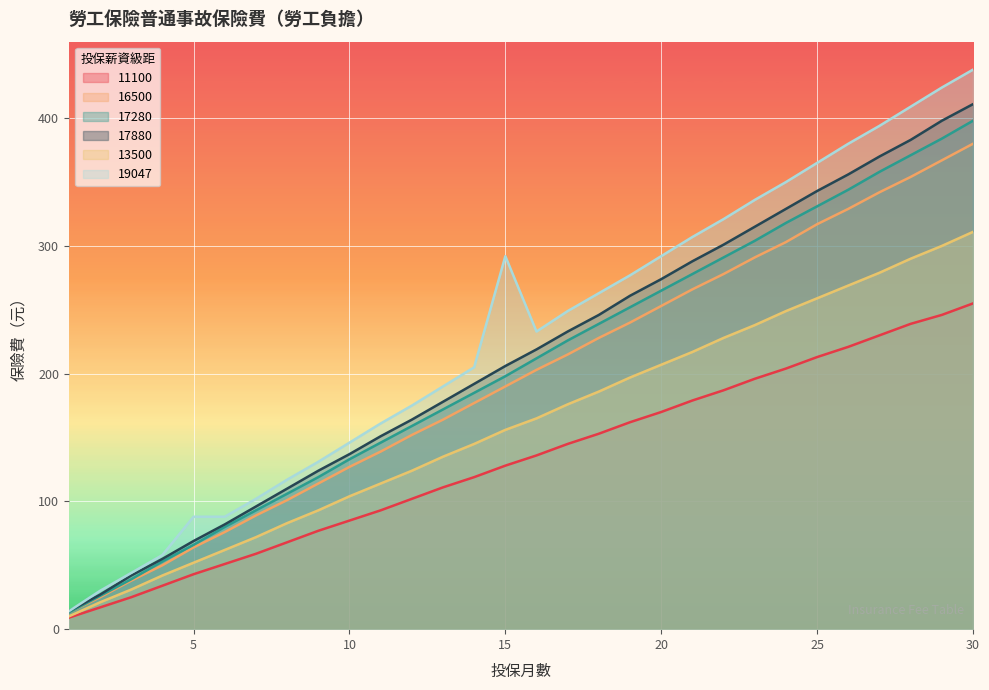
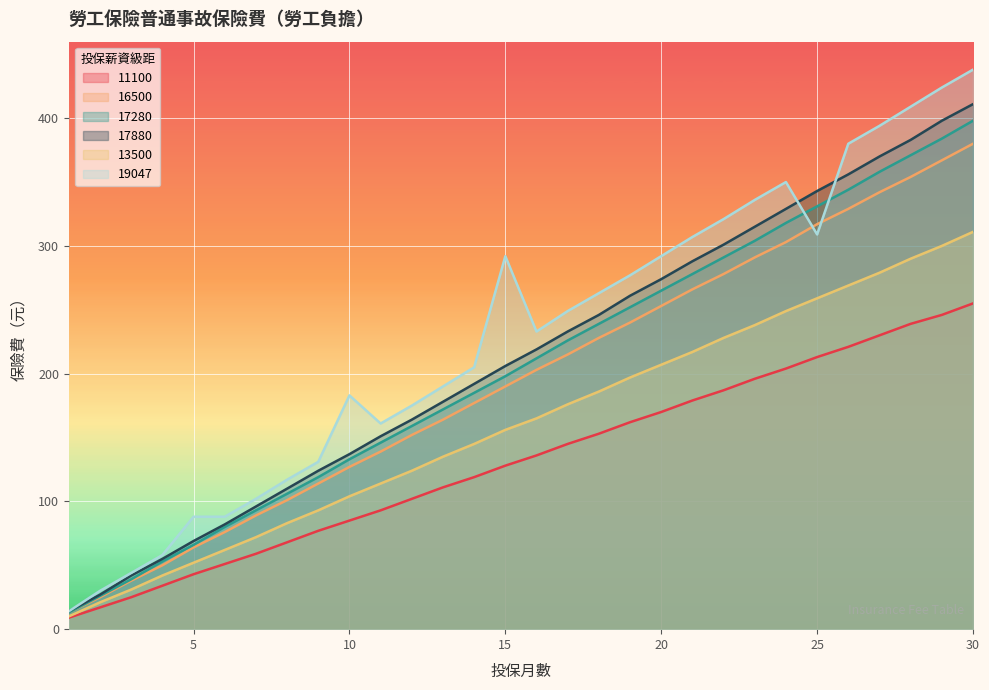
19047, 10: 146 -> 183
19047, 25: 365 -> 309
